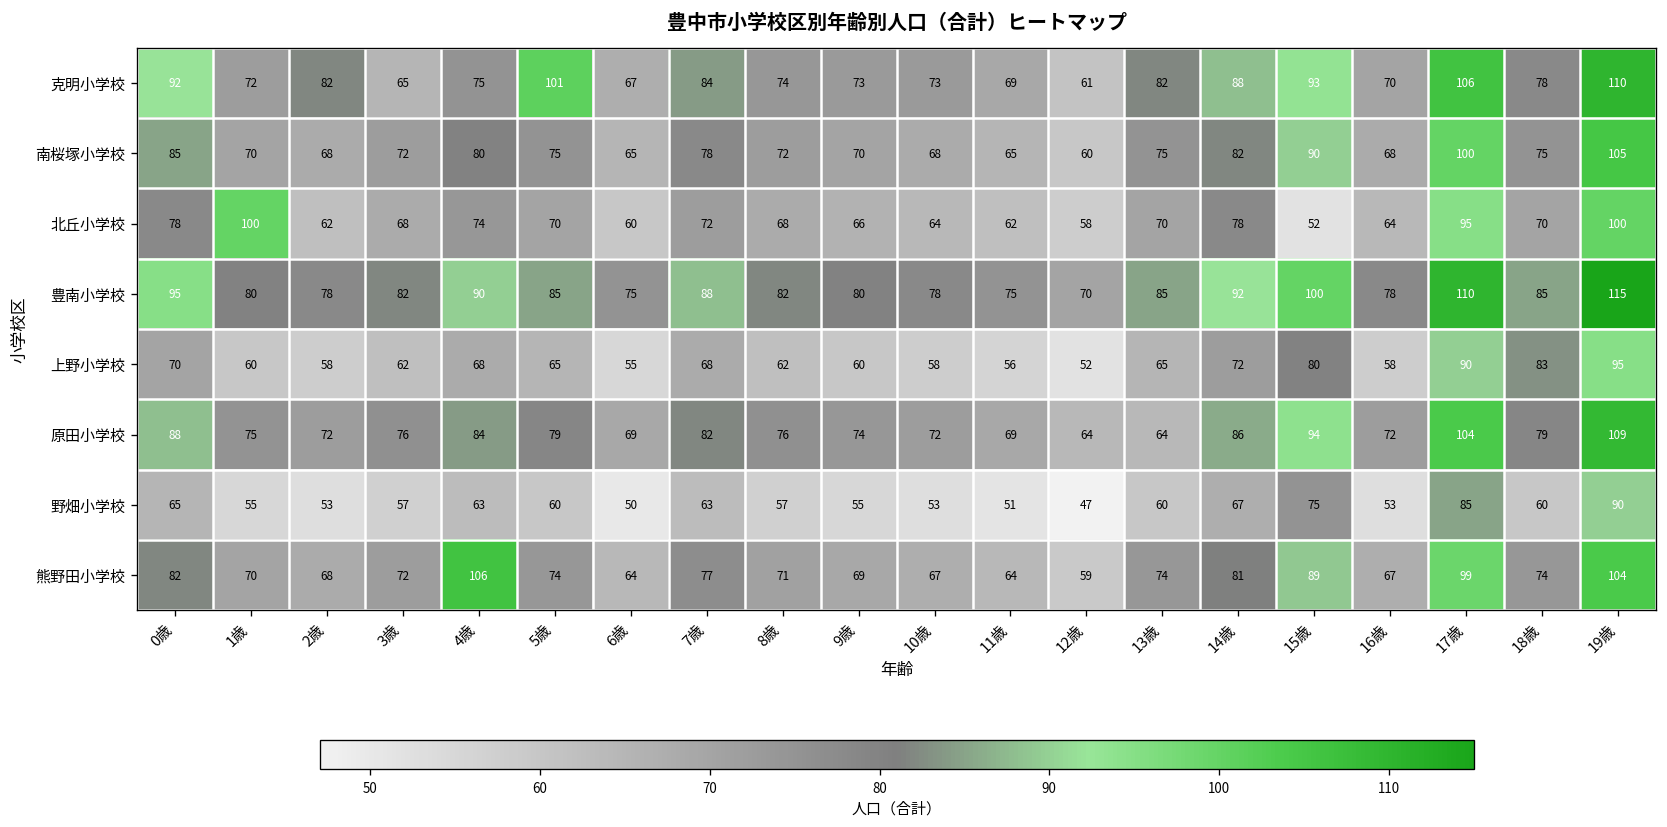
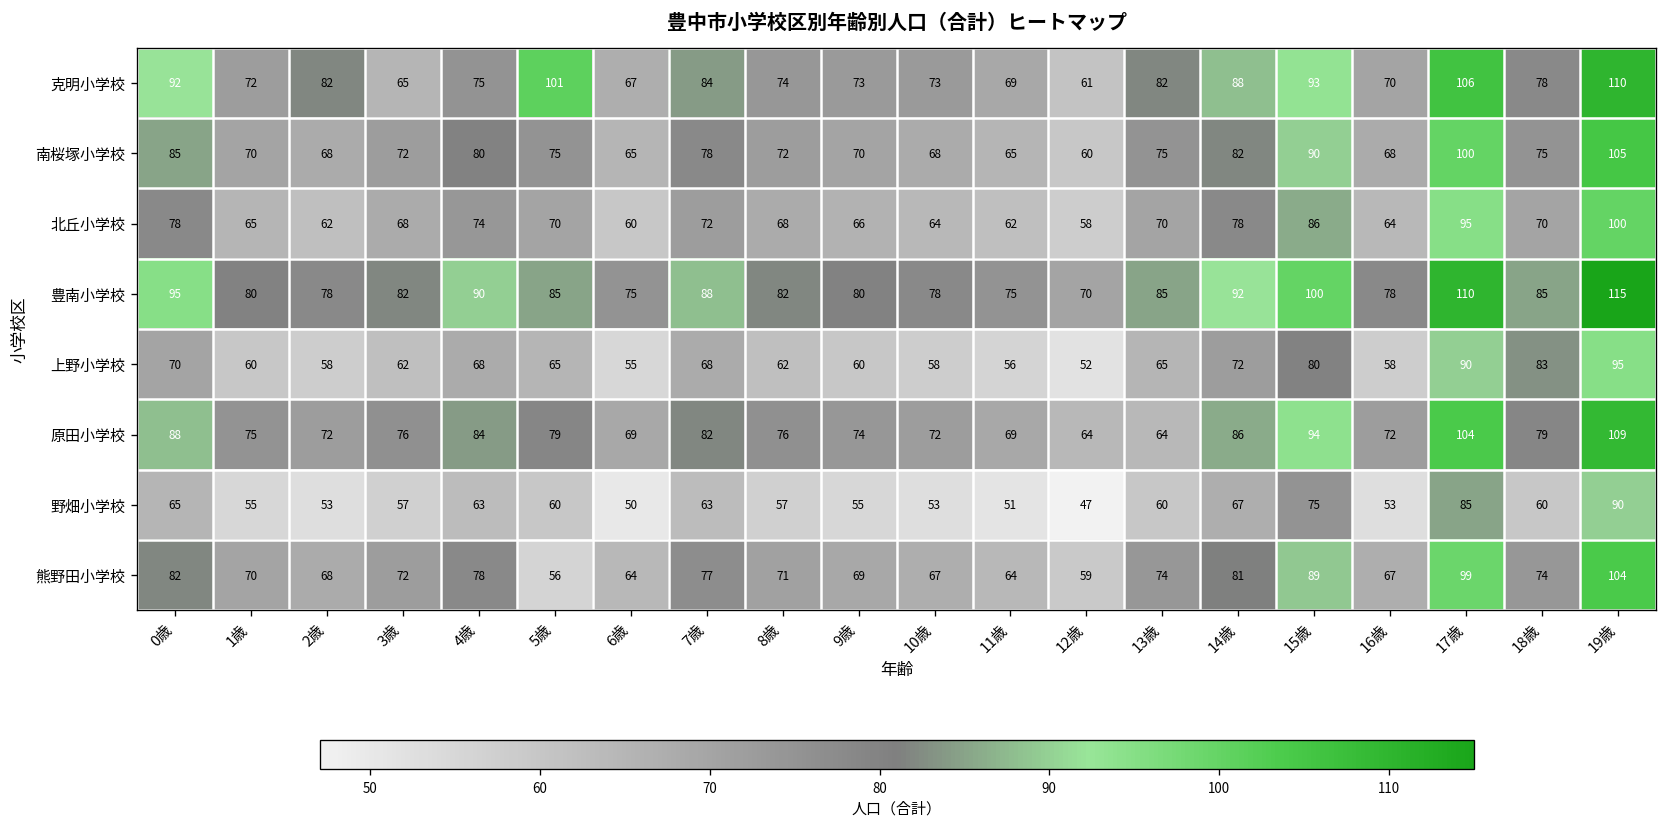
北丘小学校, 1歳: 100 -> 65
北丘小学校, 15歳: 52 -> 86
熊野田小学校, 4歳: 106 -> 78
熊野田小学校, 5歳: 74 -> 56
